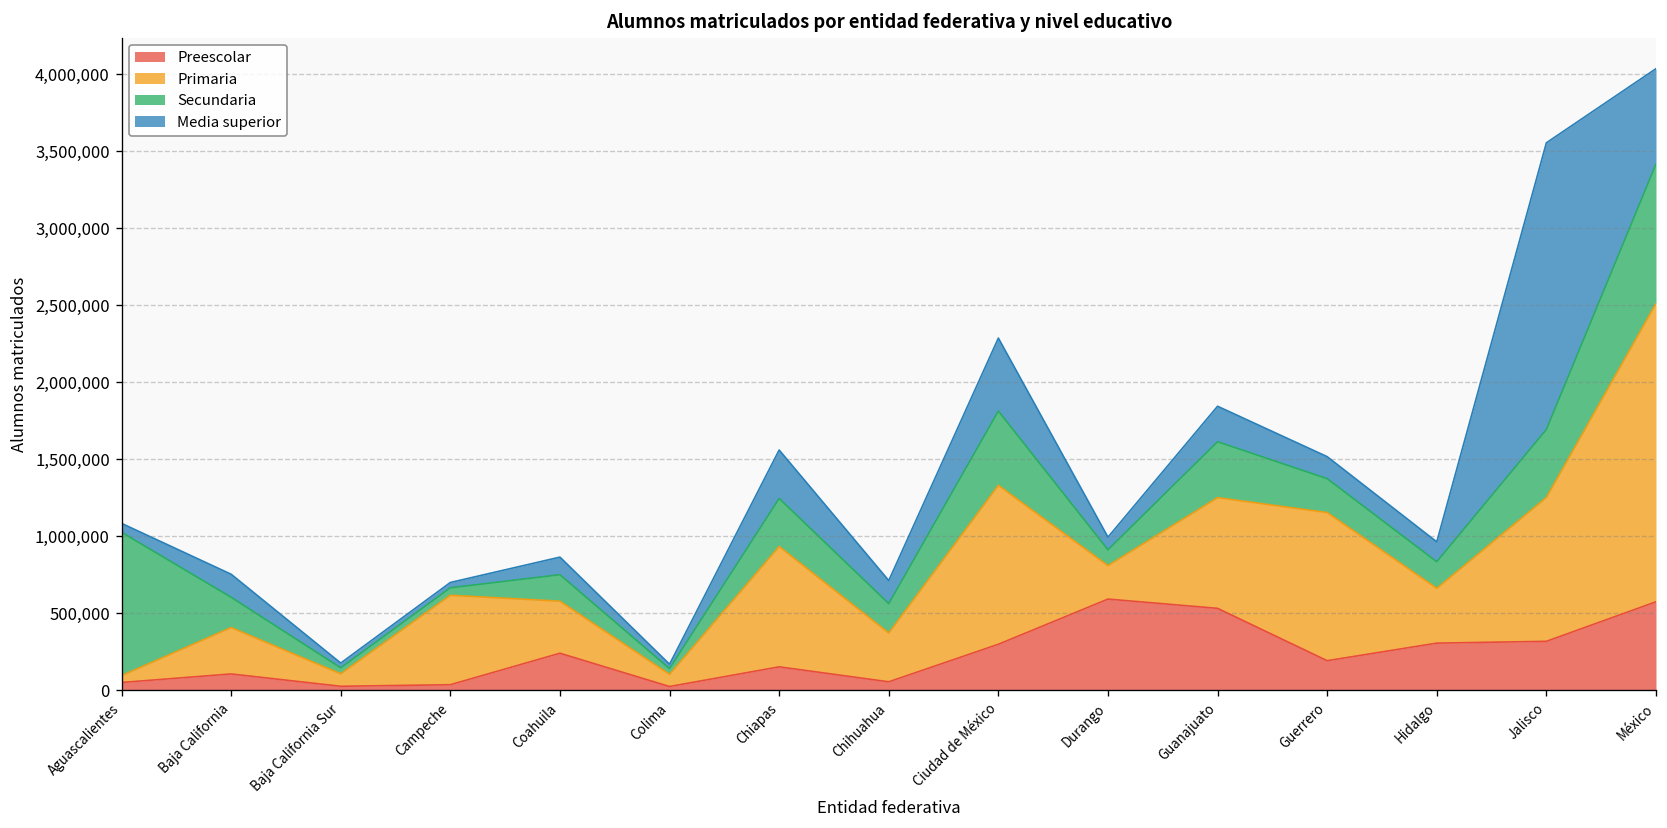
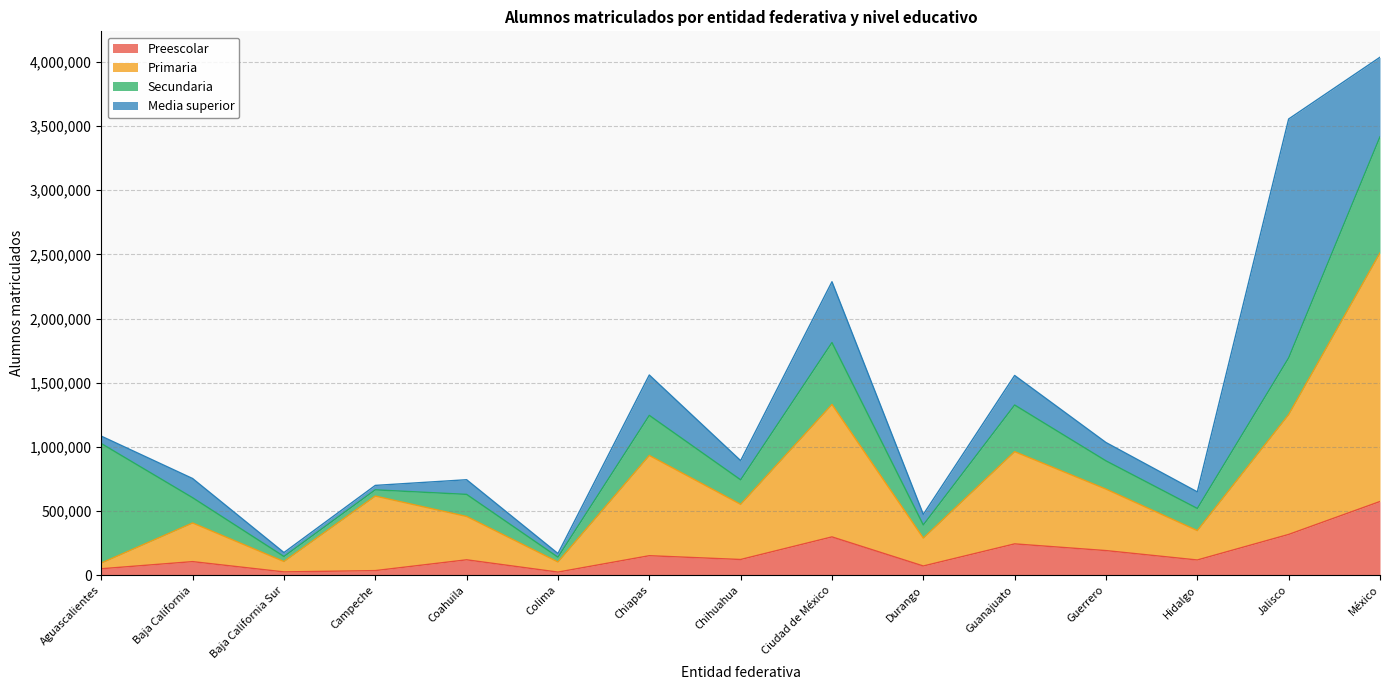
Preescolar, Coahuila: 240,000 -> 120,000
Preescolar, Chihuahua: 60,000 -> 120,000
Primaria, Chihuahua: 320,000 -> 430,000
Preescolar, Durango: 590,000 -> 70,000
Preescolar, Guanajuato: 530,000 -> 240,000
Primaria, Guerrero: 960,000 -> 480,000
Preescolar, Hidalgo: 310,000 -> 120,000
Primaria, Hidalgo: 360,000 -> 230,000
